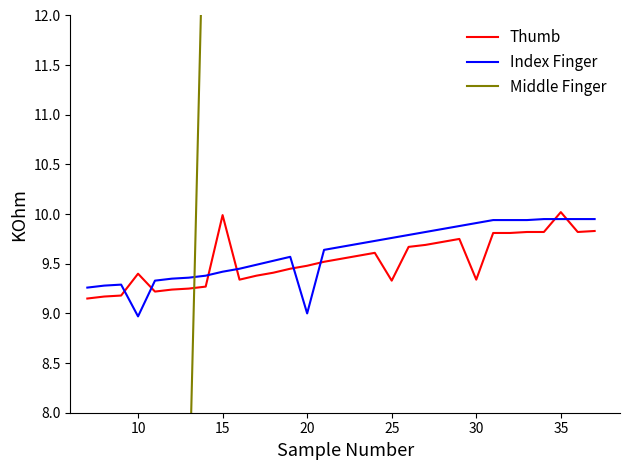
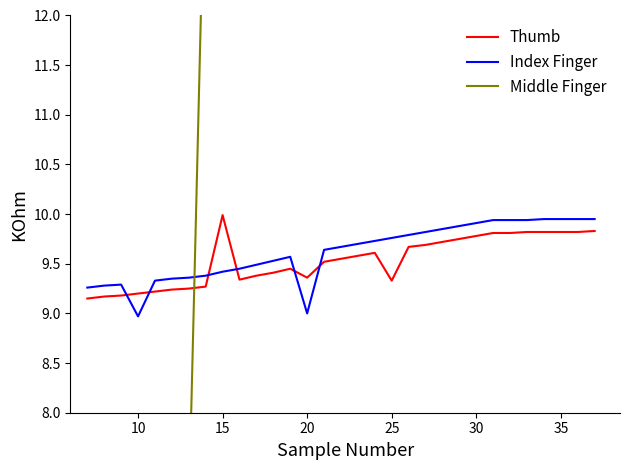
Thumb, 10: 9.4 -> 9.2
Thumb, 20: 9.5 -> 9.4
Thumb, 30: 9.3 -> 9.8
Thumb, 35: 10.0 -> 9.8
